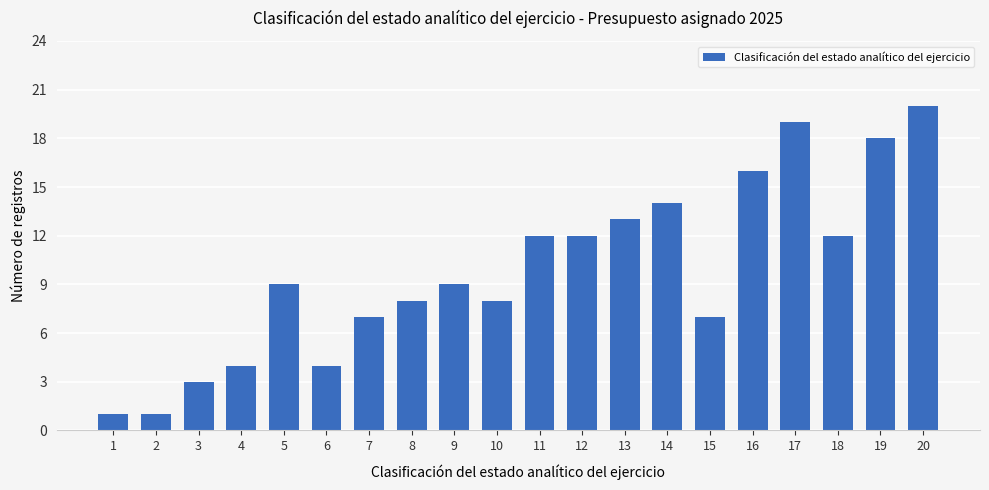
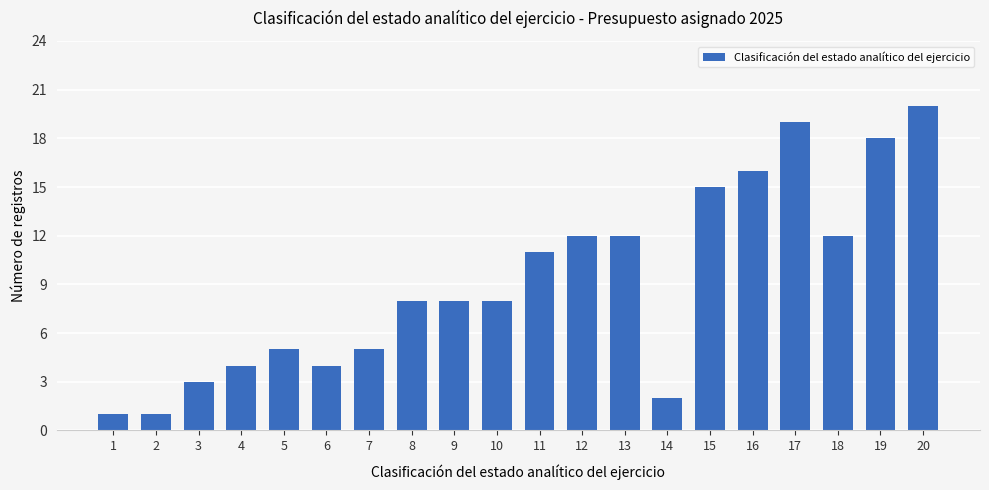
5: 9 -> 5
7: 7 -> 5
9: 9 -> 8
11: 12 -> 11
13: 13 -> 12
14: 14 -> 2
15: 7 -> 15
